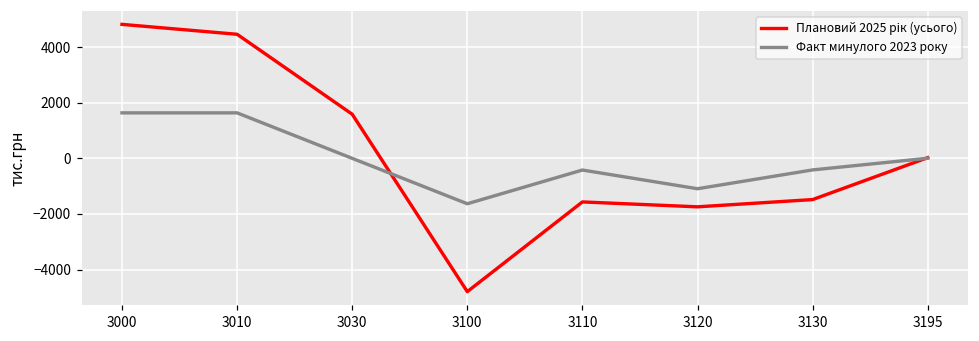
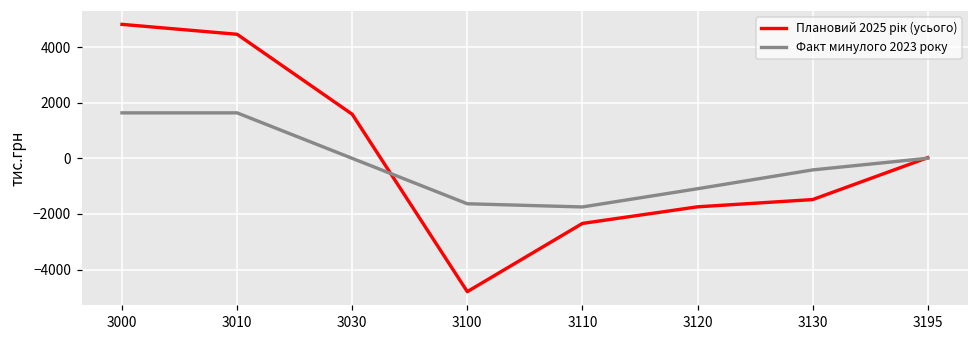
Плановий 2025 рік (усього), 3110: -1600 -> -2300
Факт минулого 2023 року, 3110: -400 -> -1700
